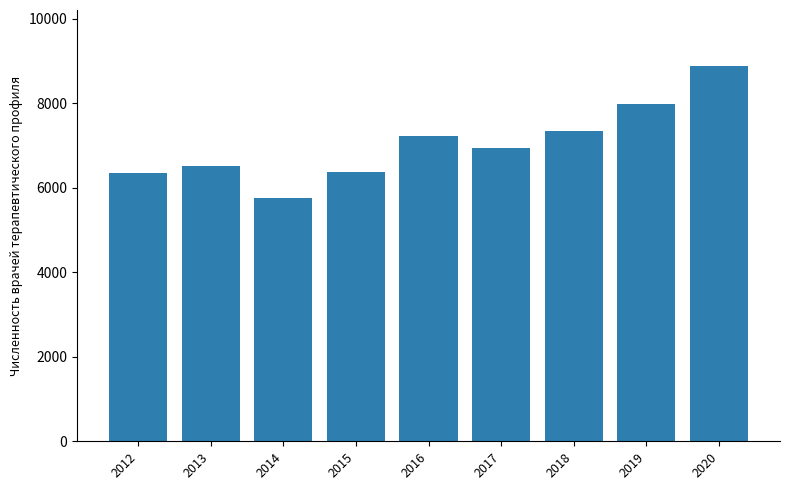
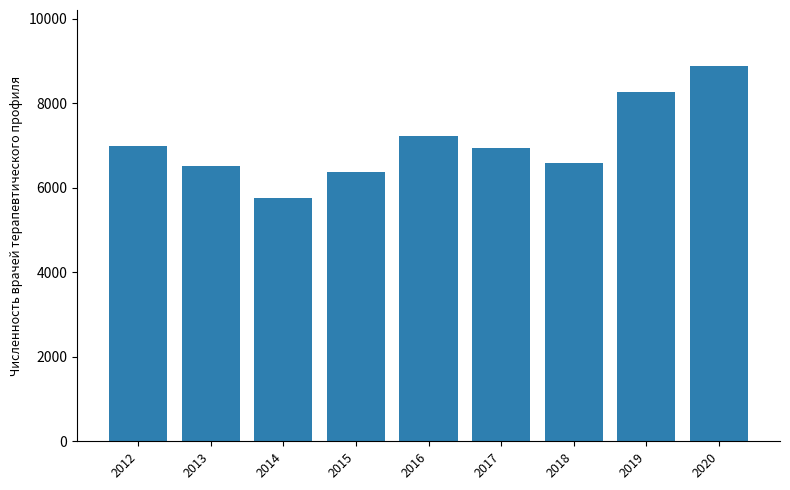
2012: 6300 -> 7000
2018: 7300 -> 6600
2019: 8000 -> 8300
